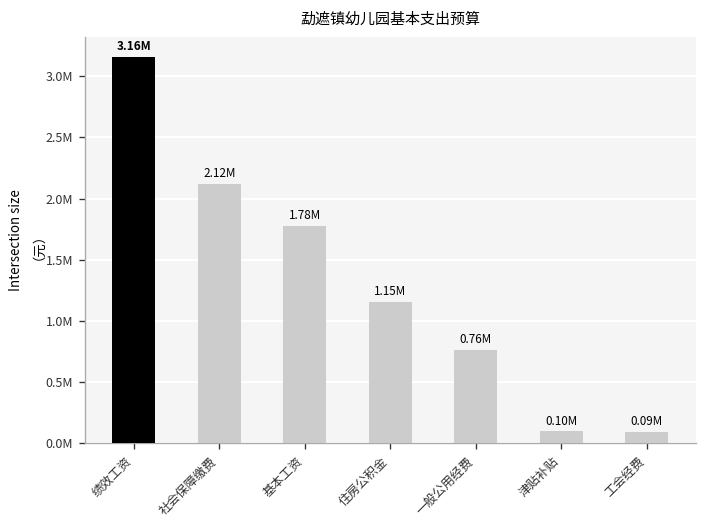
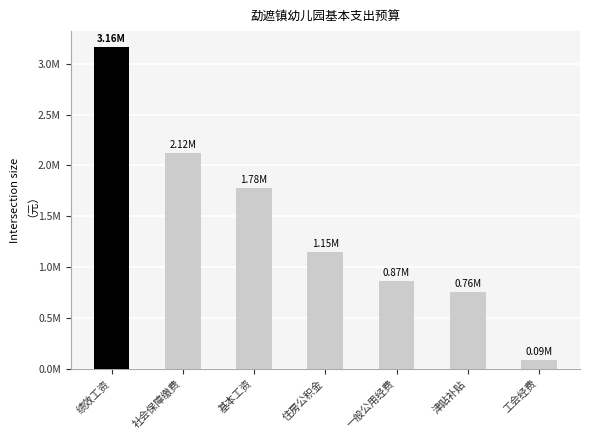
一般公用经费: 0.76M -> 0.87M
津贴补贴: 0.10M -> 0.76M
